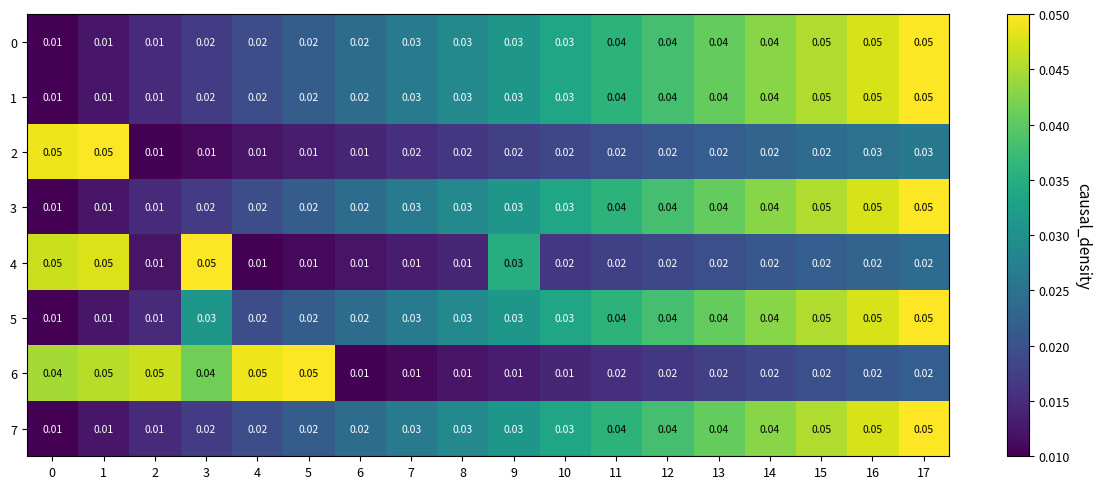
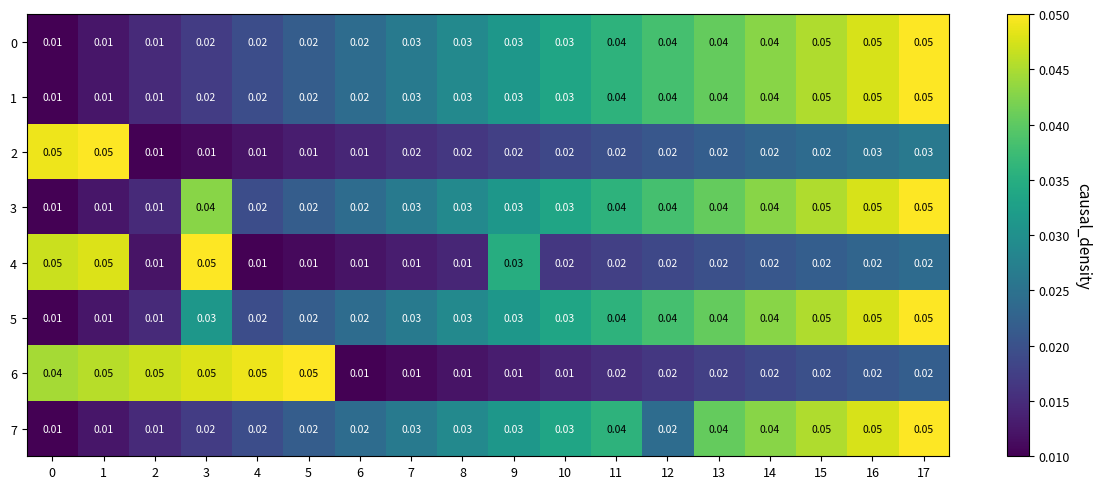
3, 3: 0.02 -> 0.04
6, 3: 0.04 -> 0.05
7, 12: 0.04 -> 0.02
